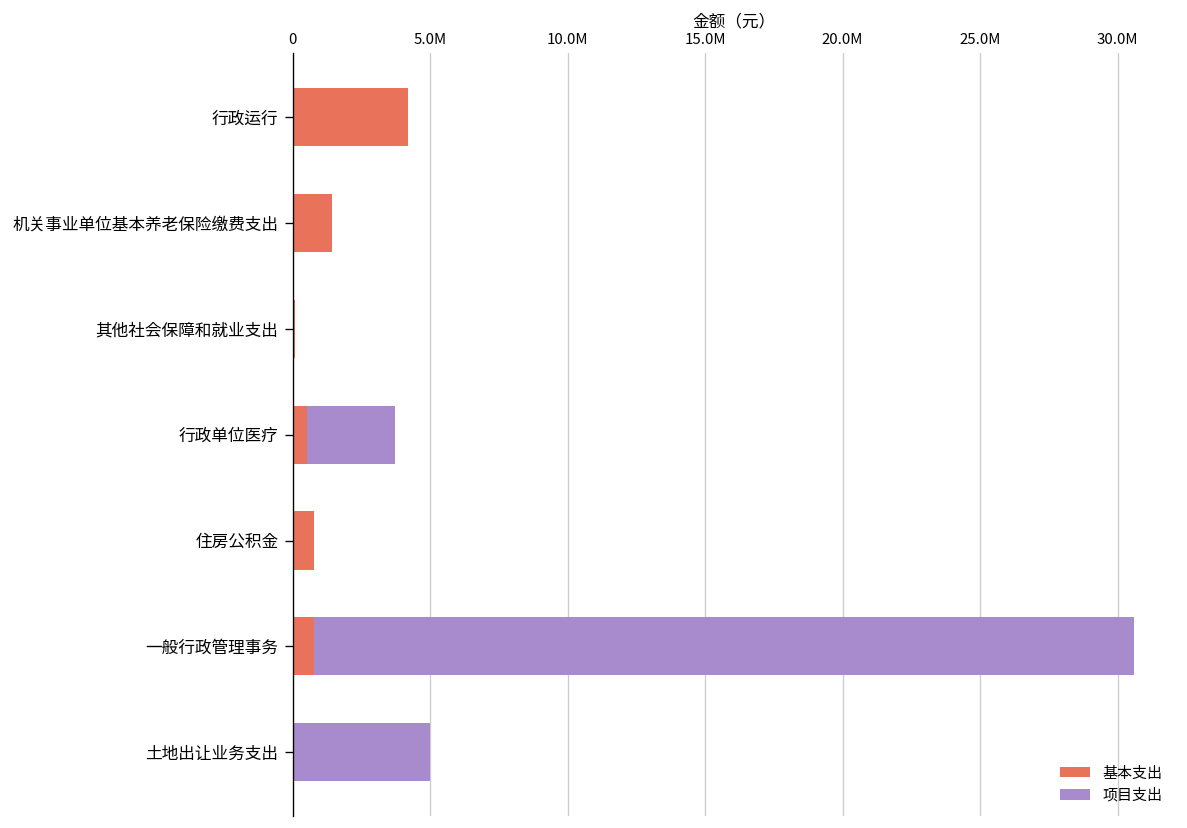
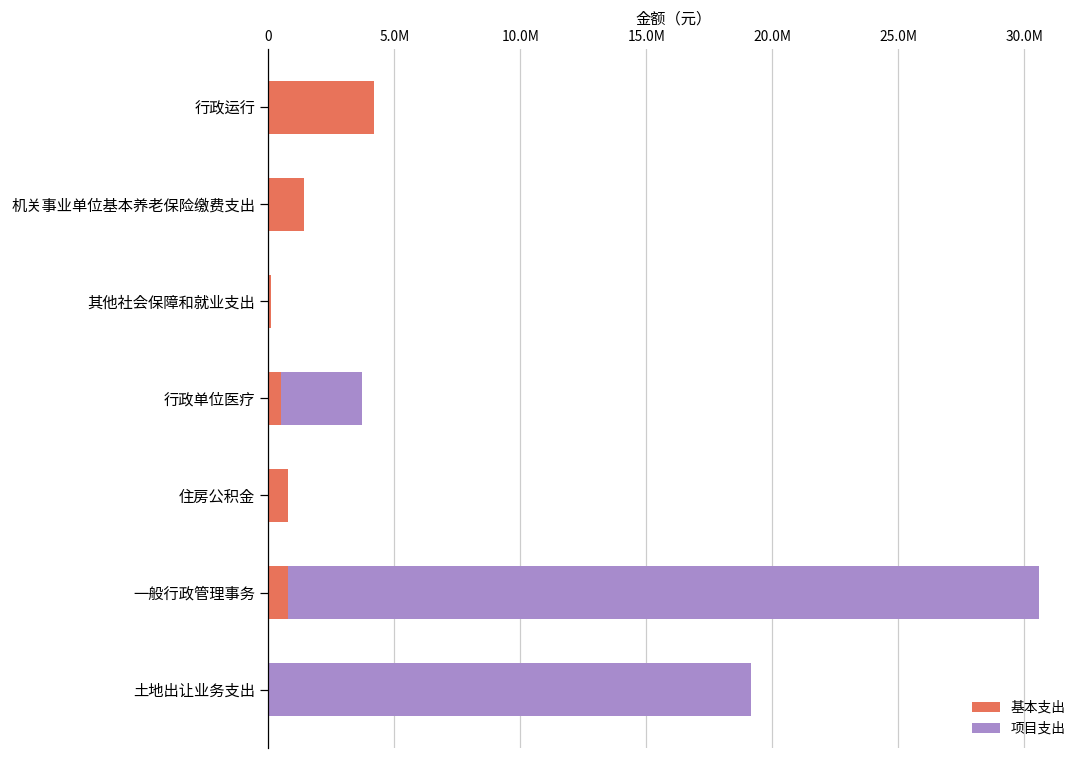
项目支出, 土地出让业务支出: 5000000 -> 19200000
